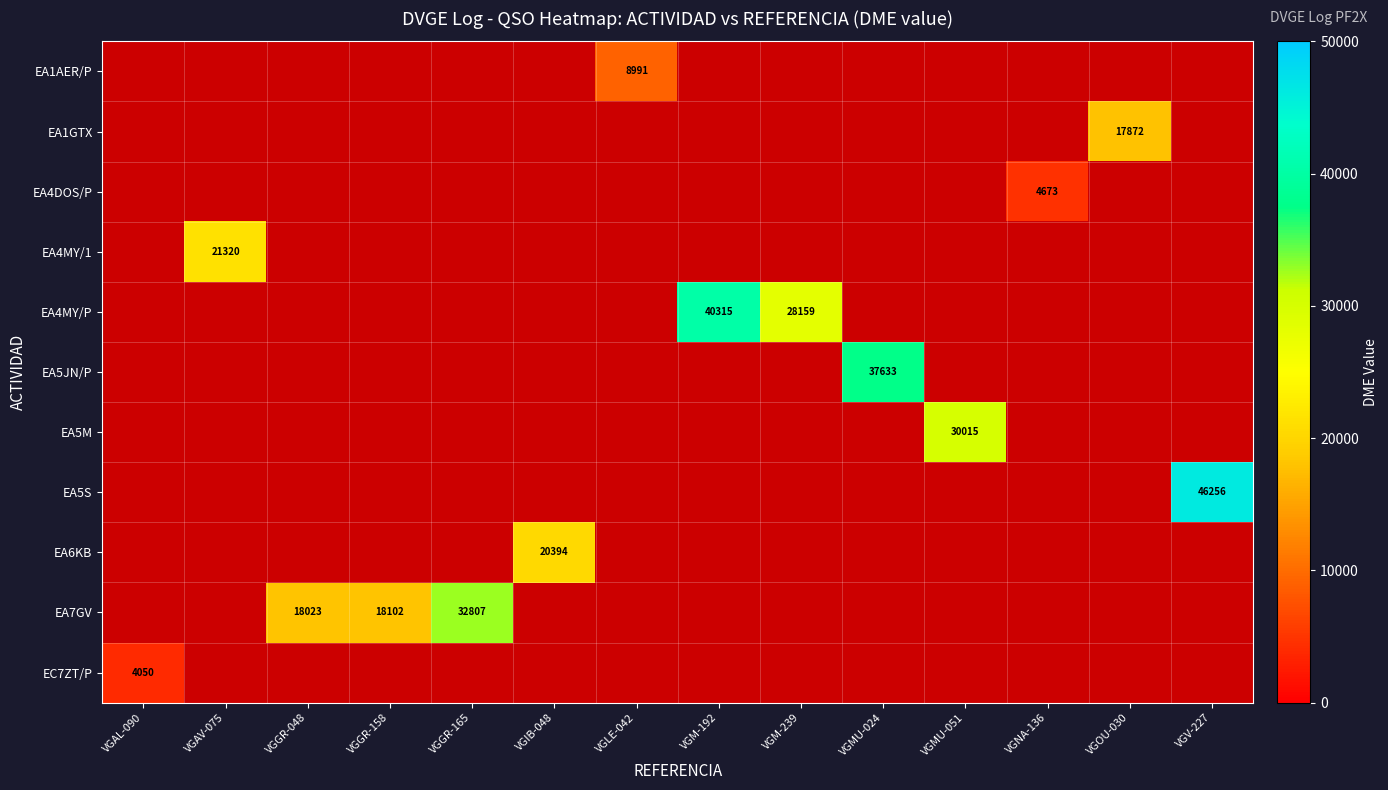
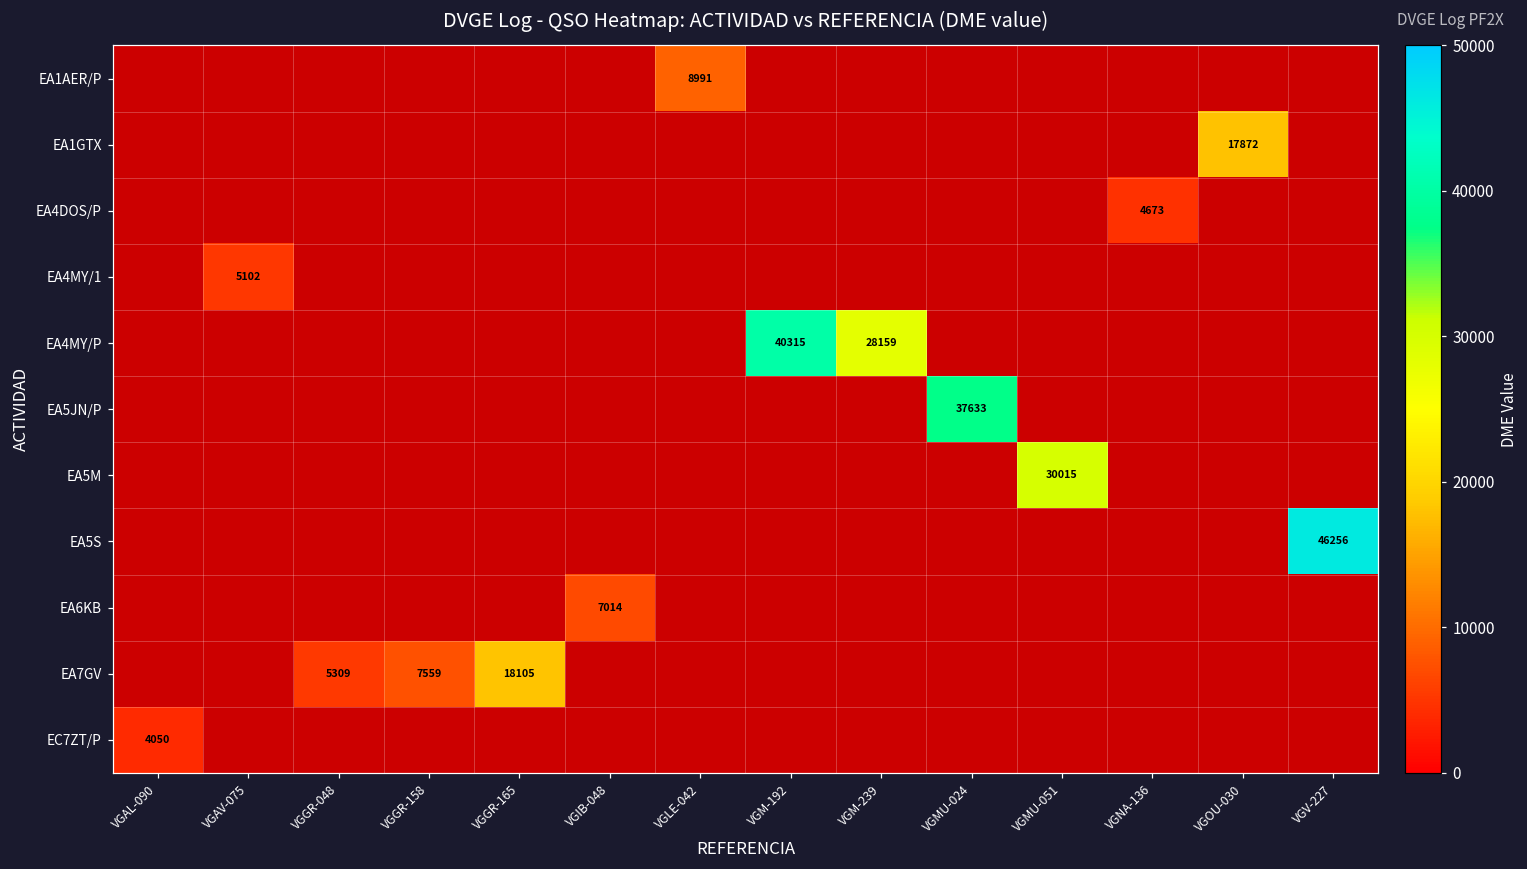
EA4MY/1, VGAV-075: 21320 -> 5102
EA6KB, VGIB-048: 20394 -> 7014
EA7GV, VGGR-048: 18023 -> 5309
EA7GV, VGGR-158: 18102 -> 7559
EA7GV, VGGR-165: 32807 -> 18105
